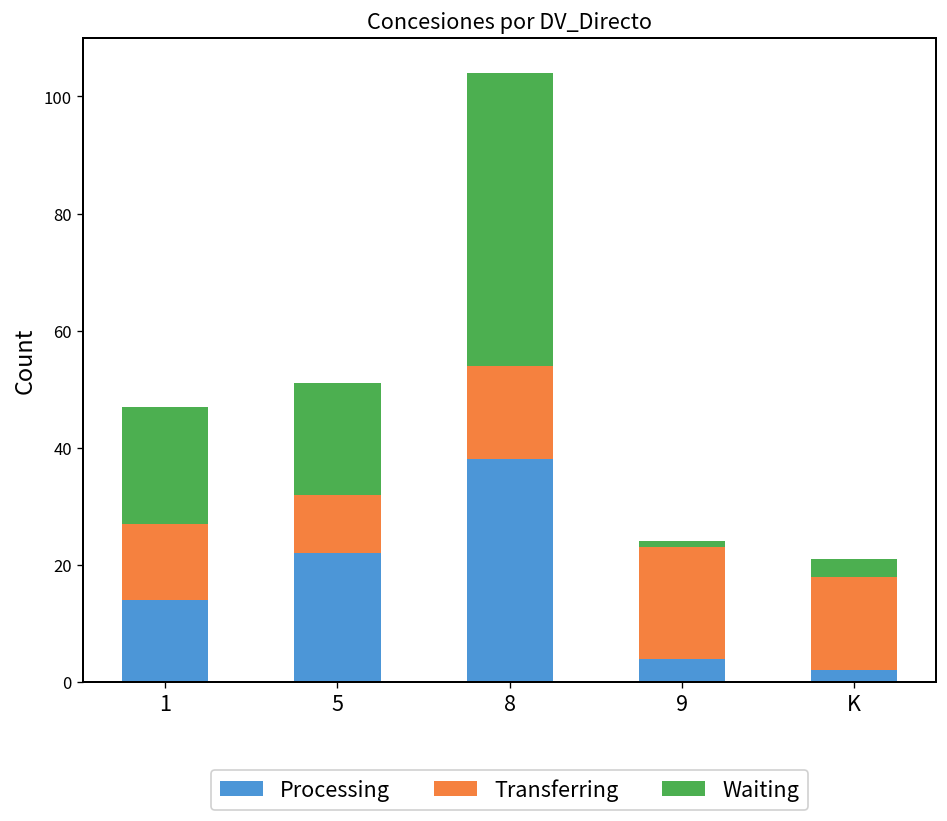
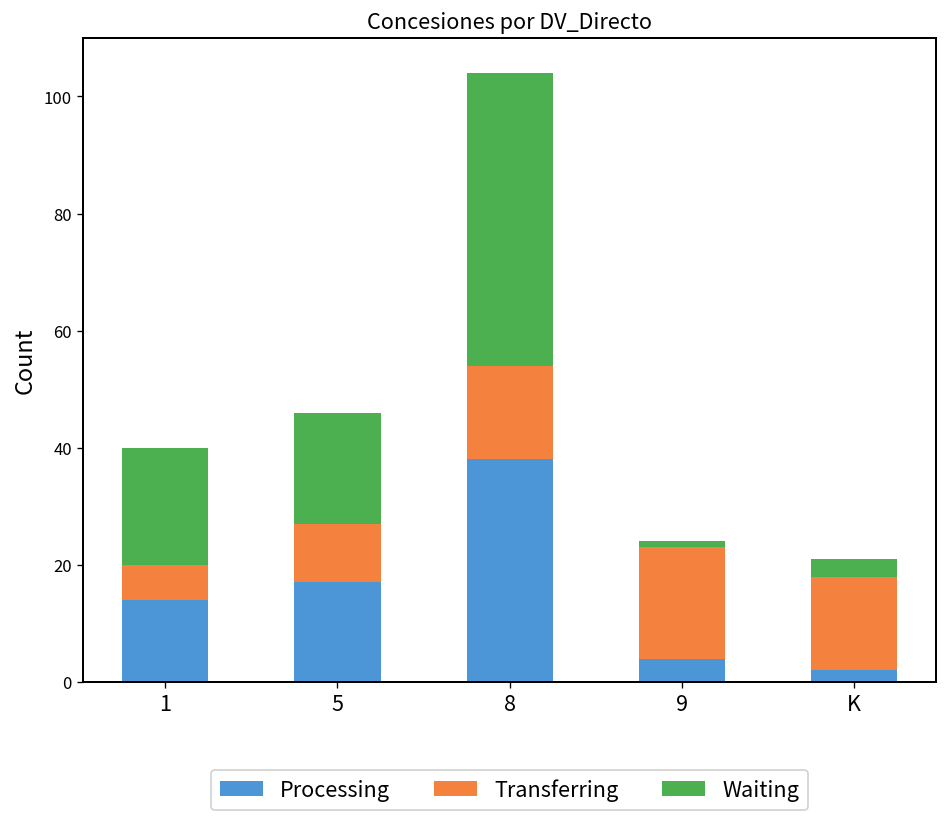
Transferring, 1: 13 -> 6
Processing, 5: 22 -> 17
